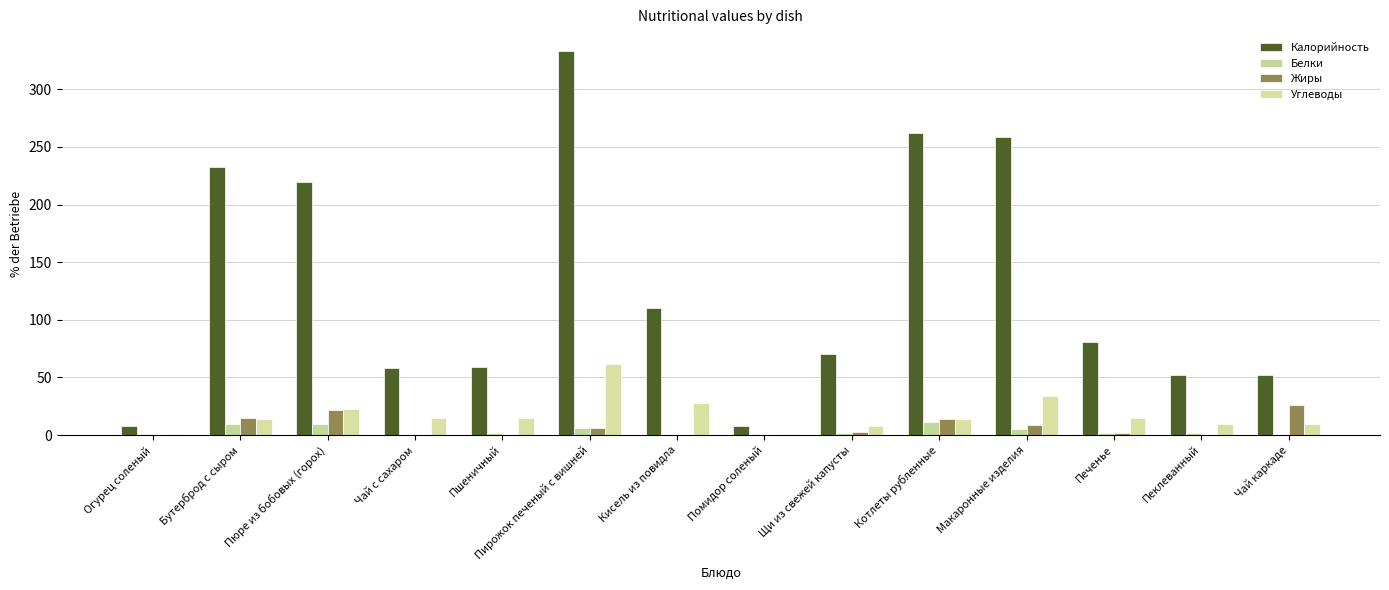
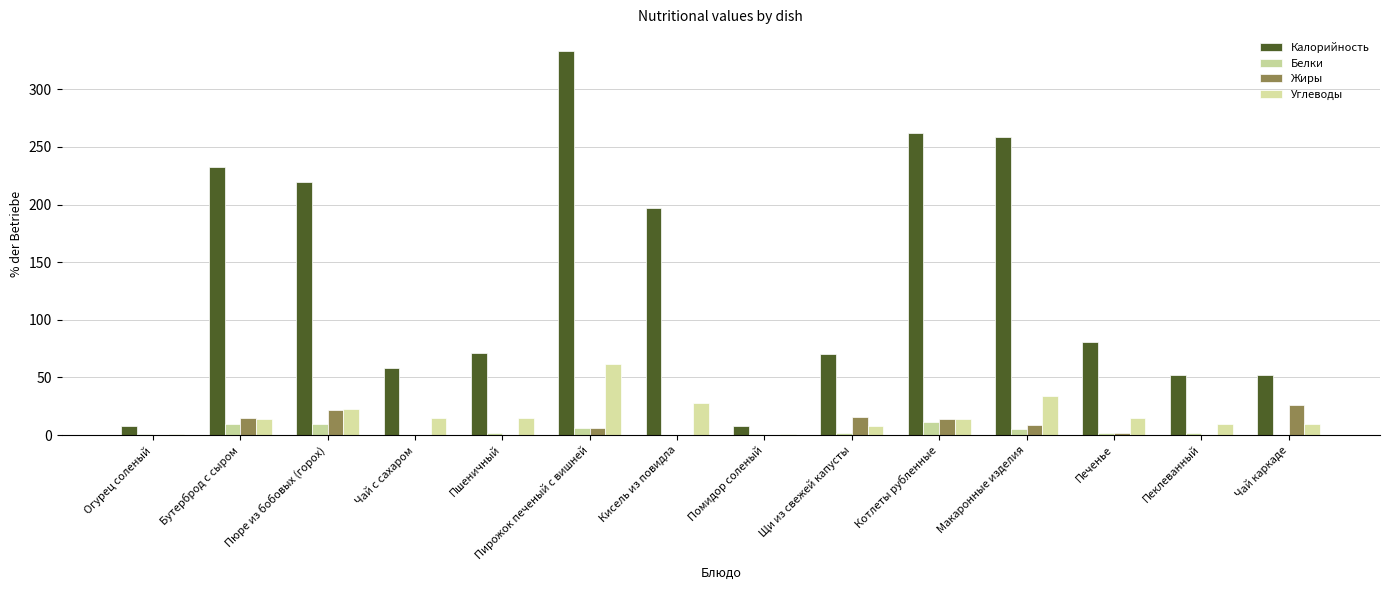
Калорийность, Пшеничный: 59 -> 71
Калорийность, Кисель из повидла: 110 -> 197
Жиры, Щи из свежей капусты: 3 -> 16
